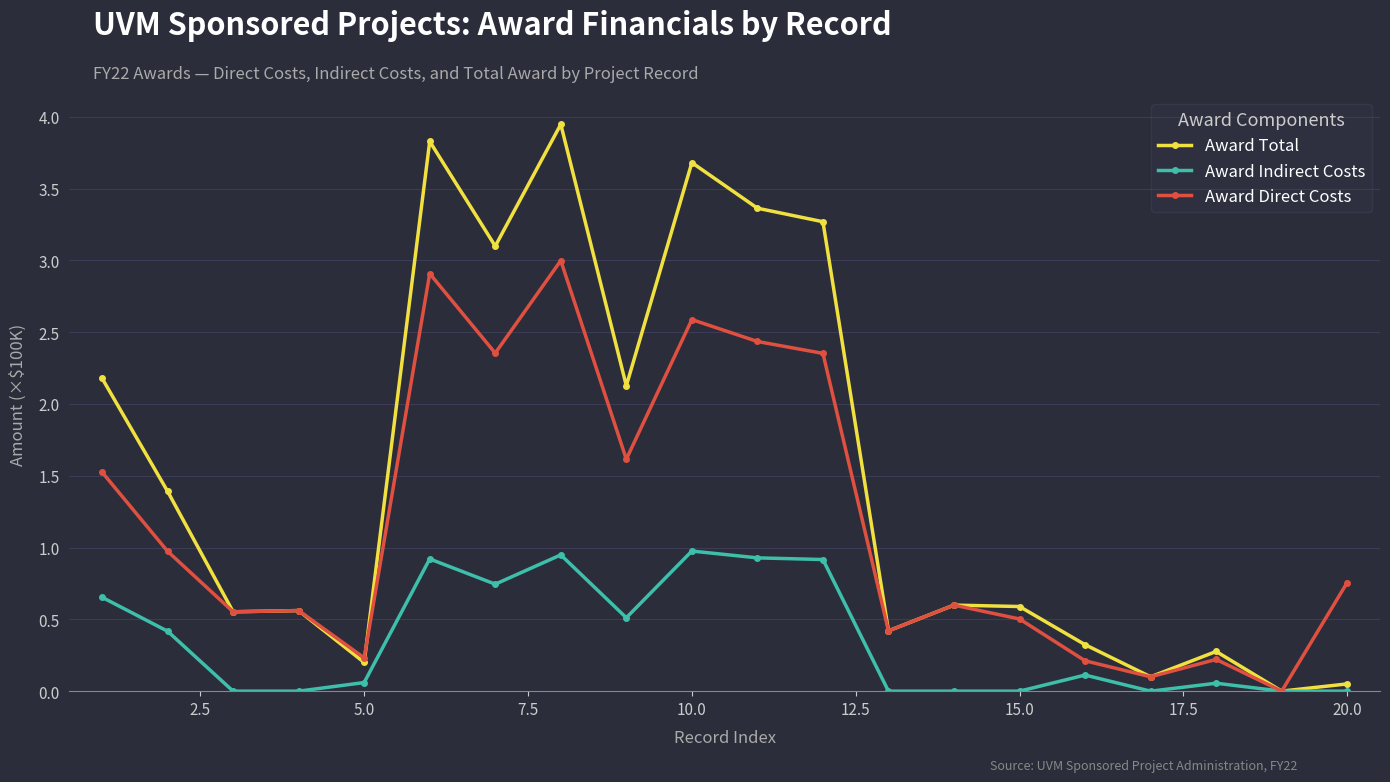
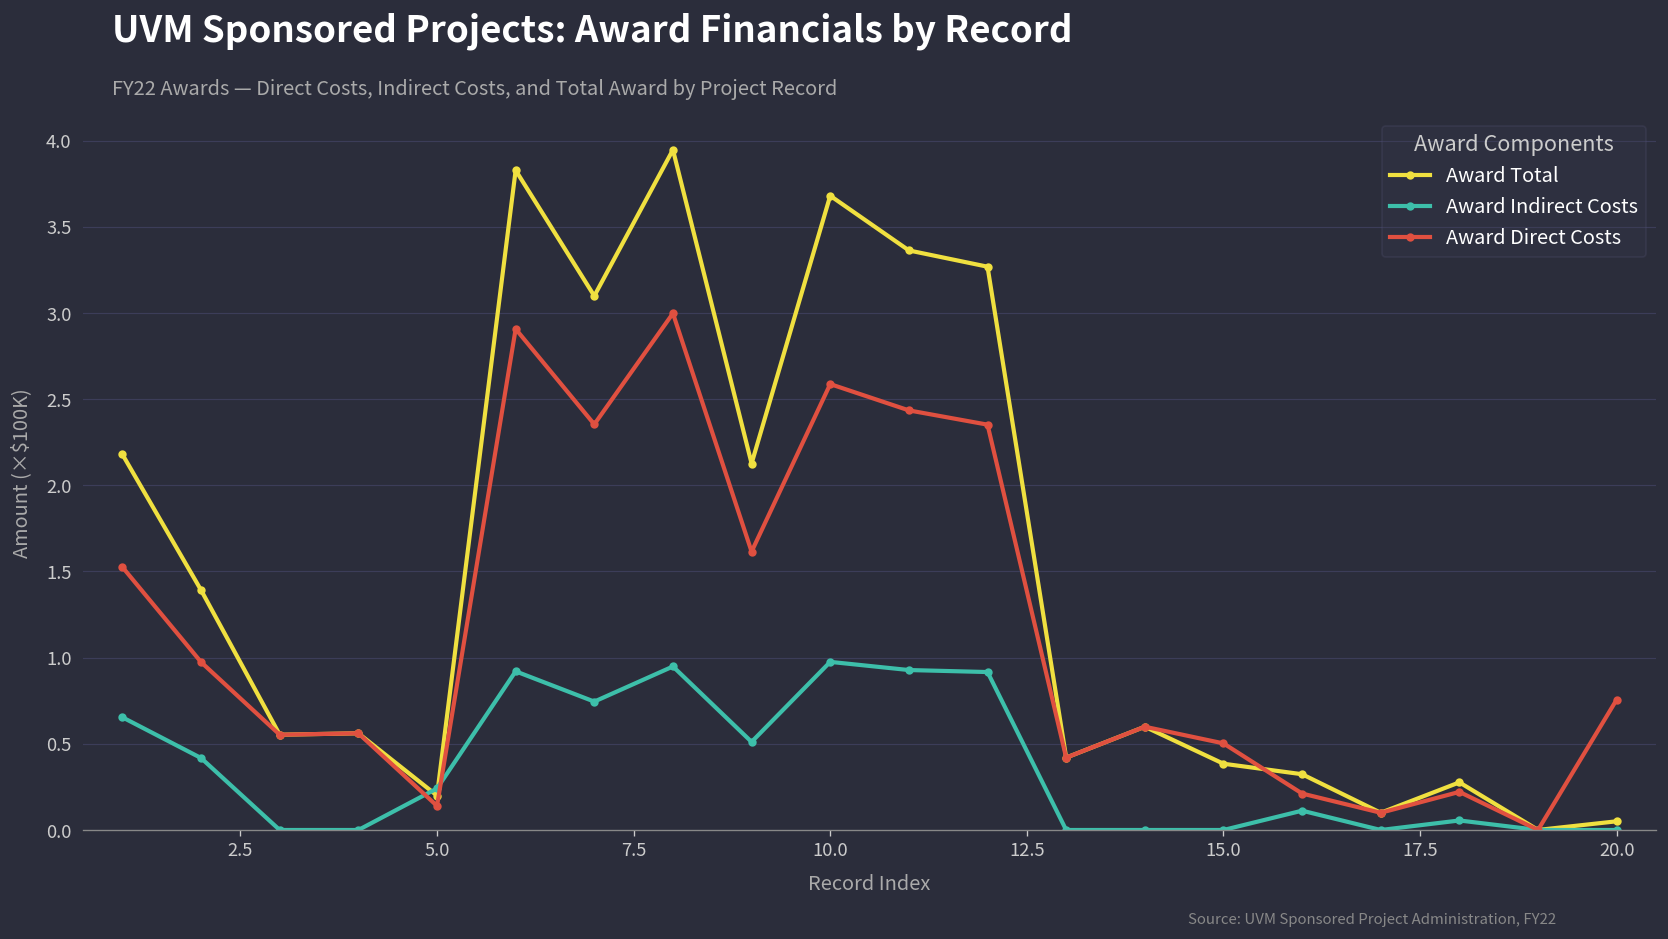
Award Indirect Costs, 5.0: 0.06 -> 0.24
Award Direct Costs, 5.0: 0.23 -> 0.14
Award Total, 15.0: 0.59 -> 0.38
